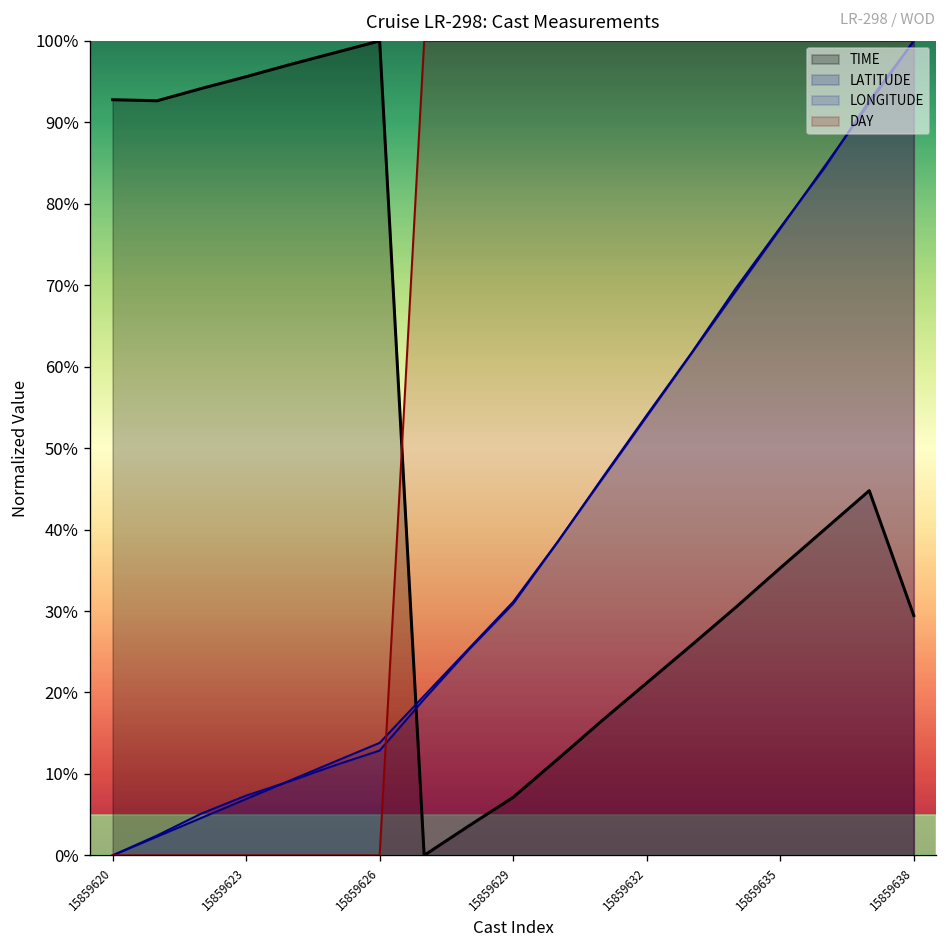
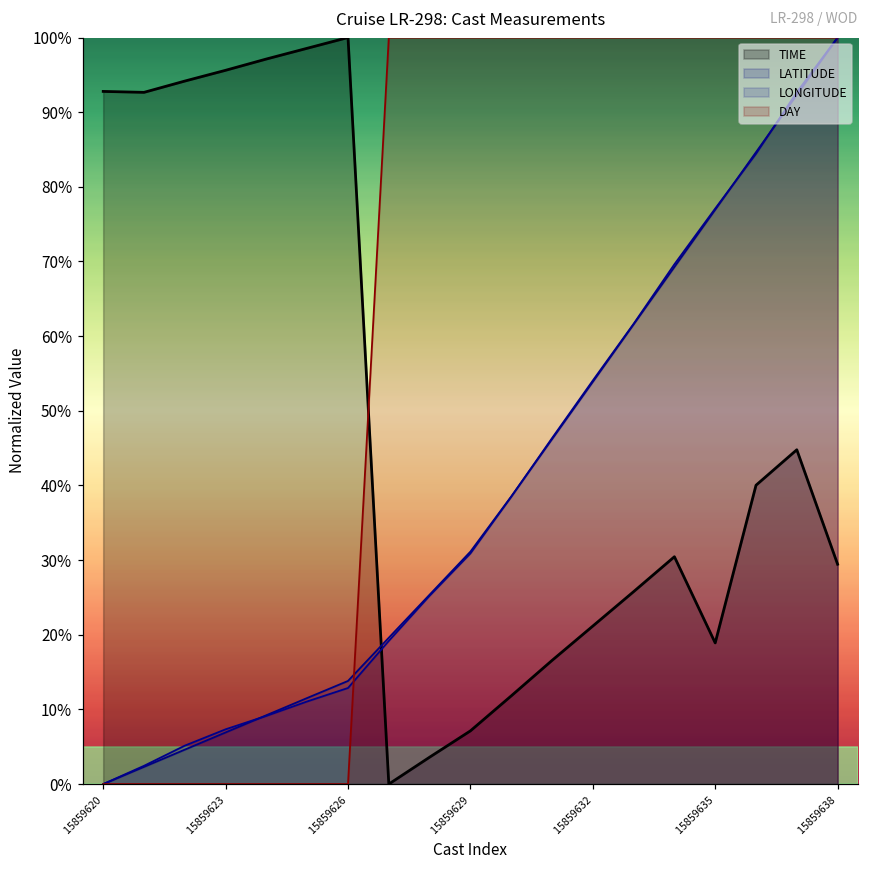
TIME, 15859635: 35% -> 19%
